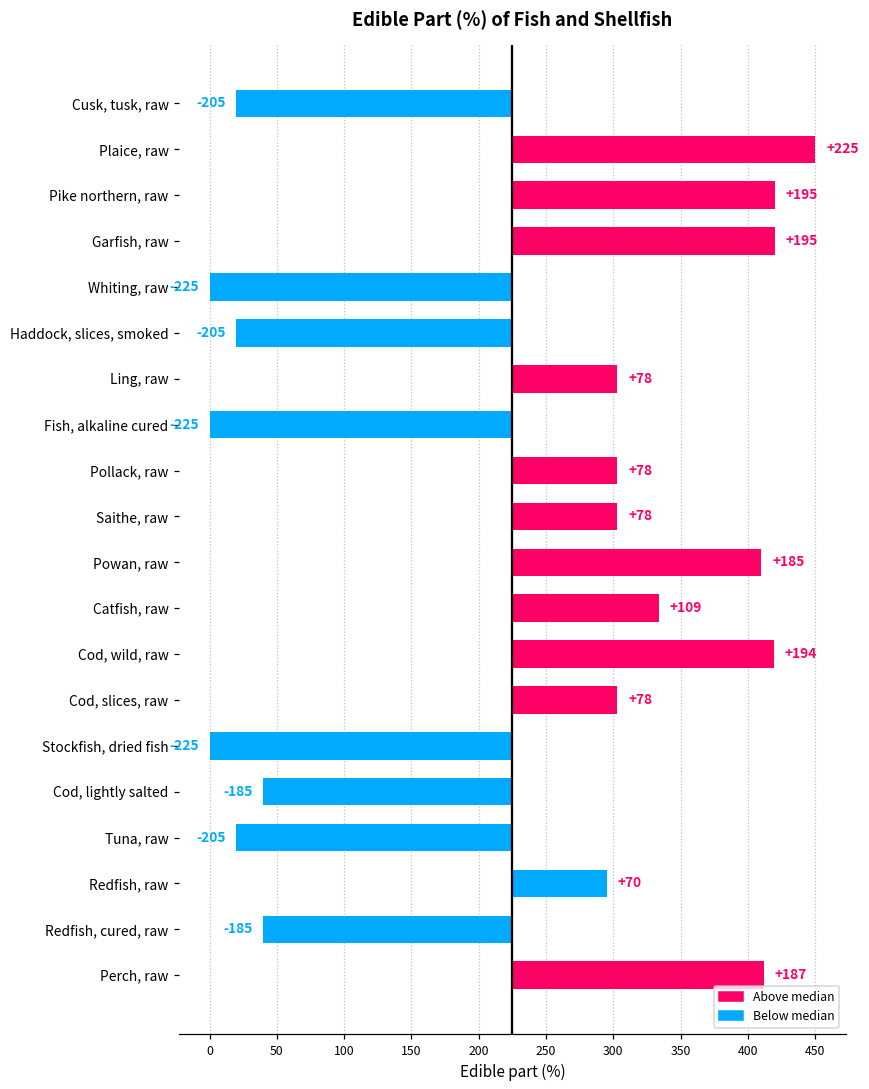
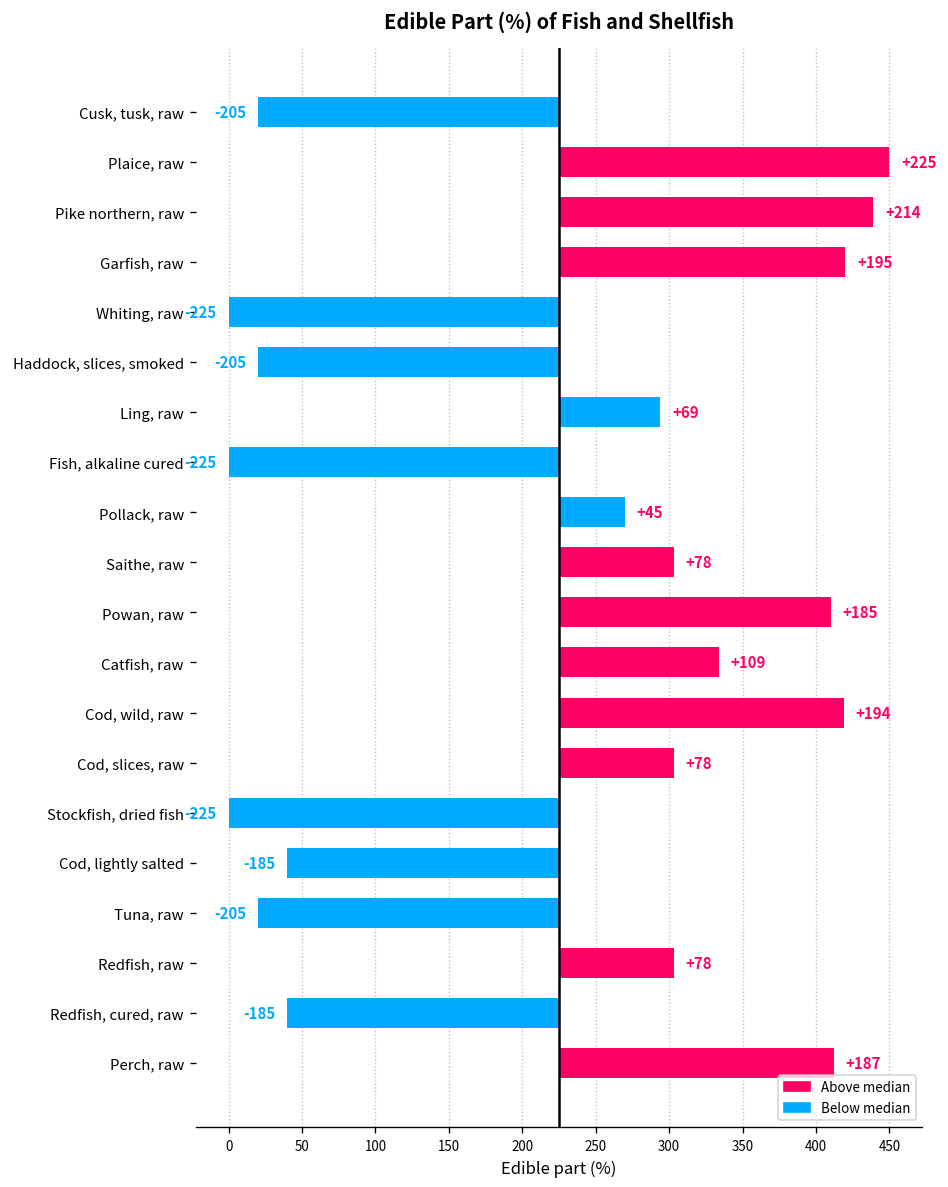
Pike northern, raw: +195 -> +214
Ling, raw: +78 -> +69
Pollack, raw: +78 -> +45
Redfish, raw: +70 -> +78
